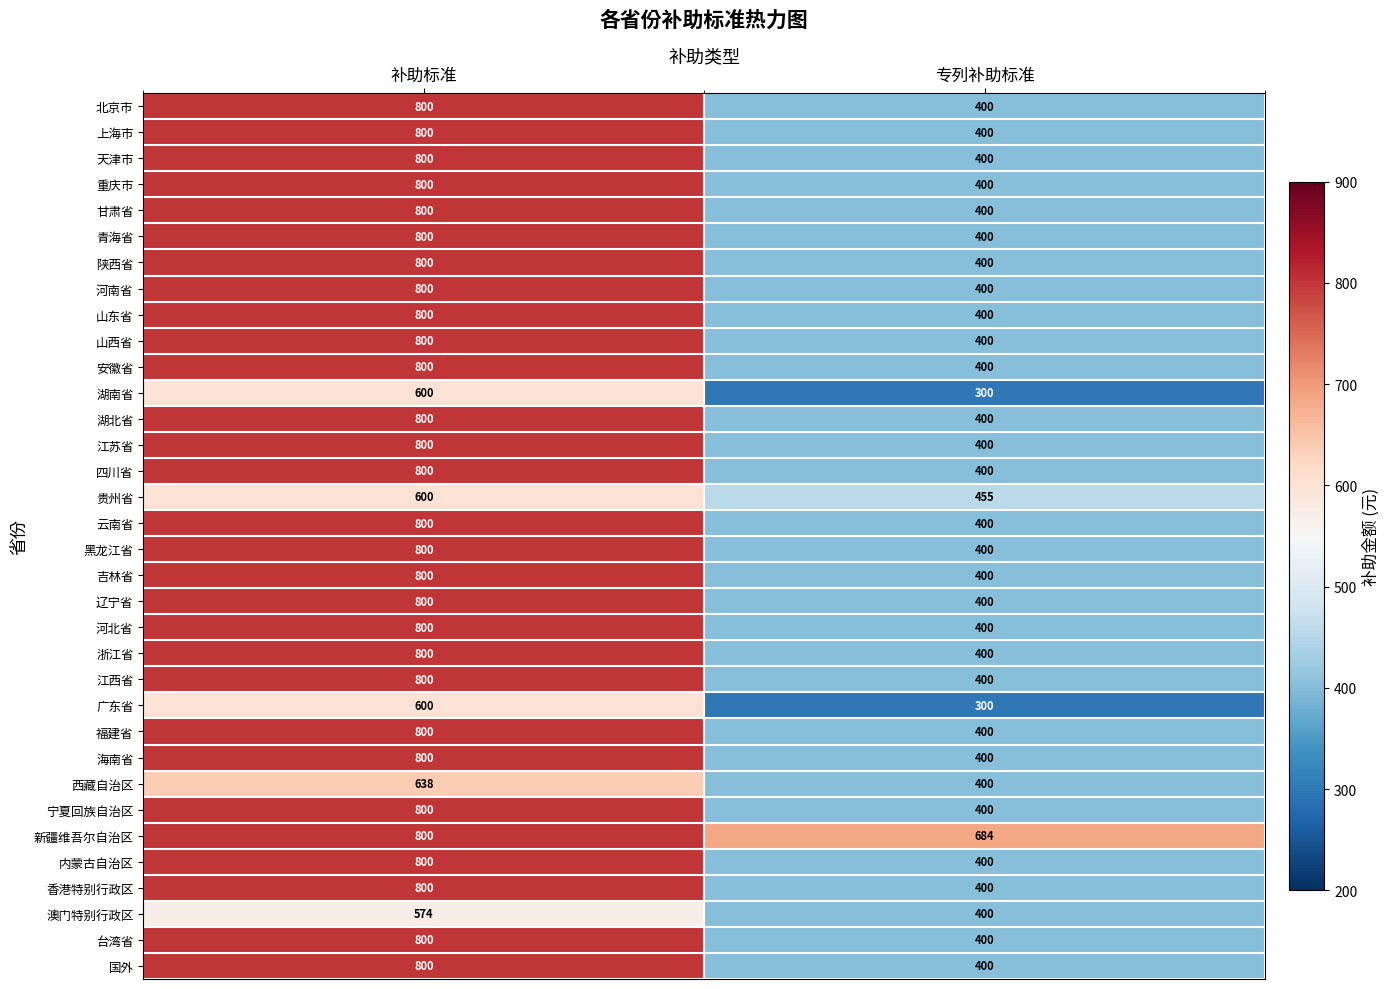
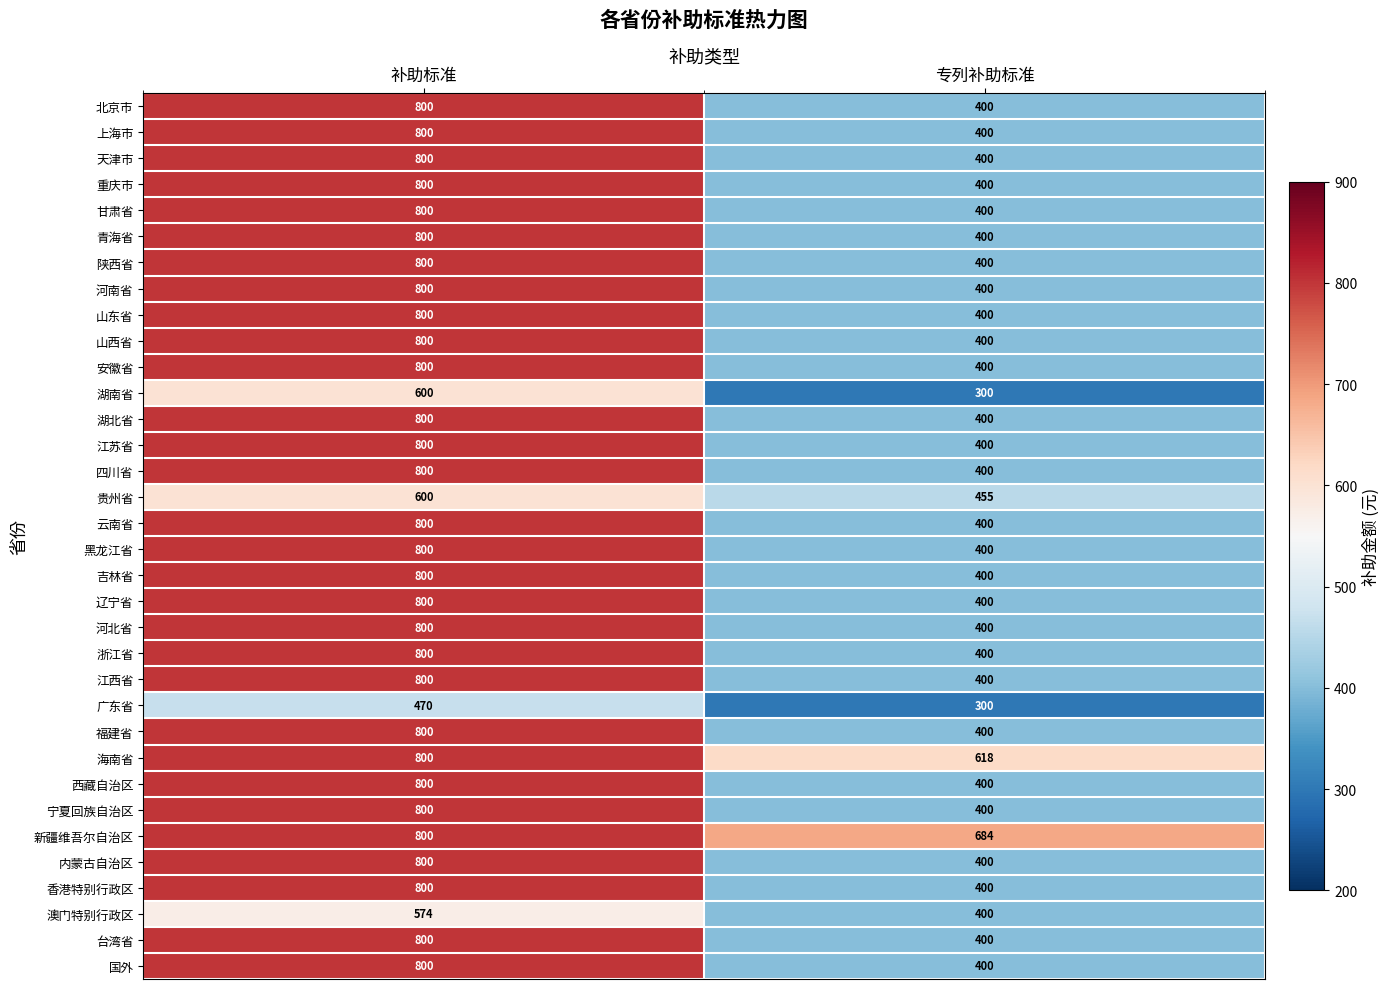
广东省, 补助标准: 600 -> 470
海南省, 专列补助标准: 400 -> 618
西藏自治区, 补助标准: 638 -> 800
